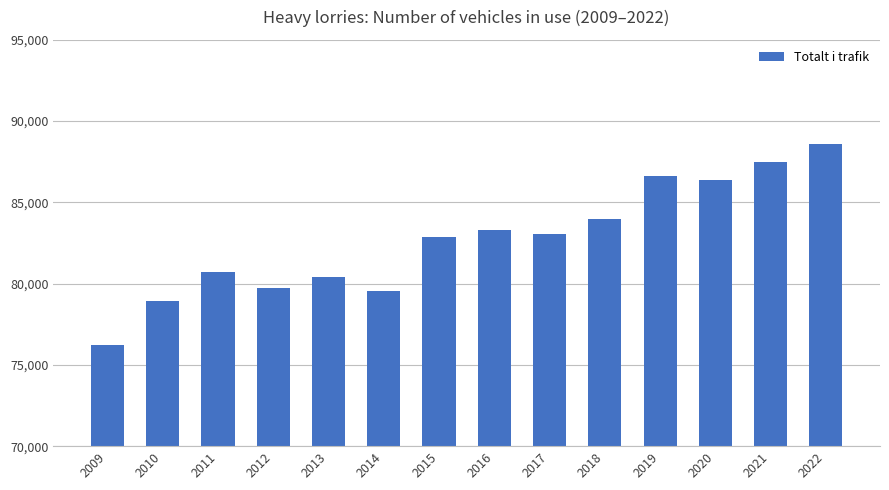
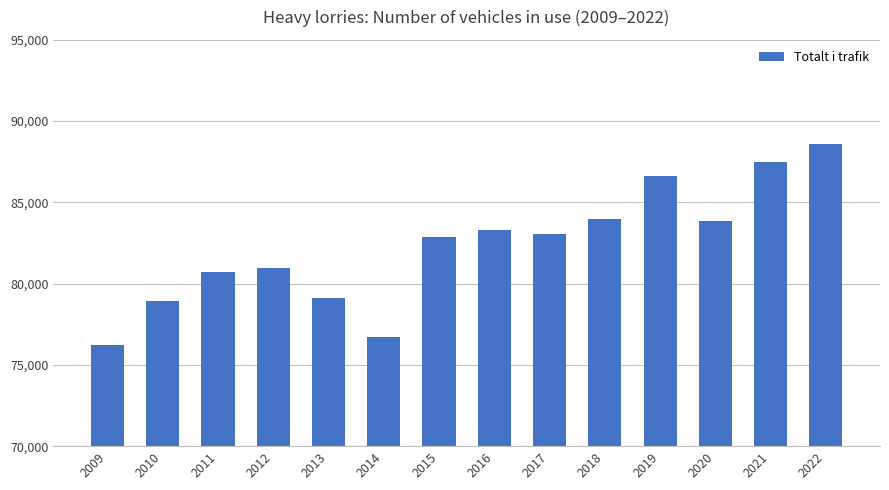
2012: 79,700 -> 81,000
2013: 80,400 -> 79,100
2014: 79,500 -> 76,700
2020: 86,400 -> 83,900
